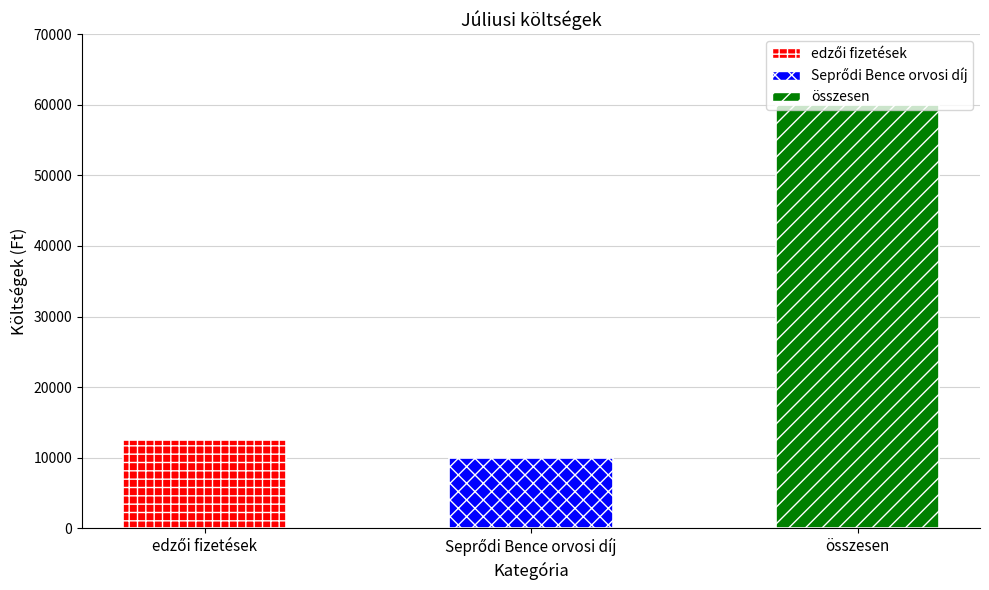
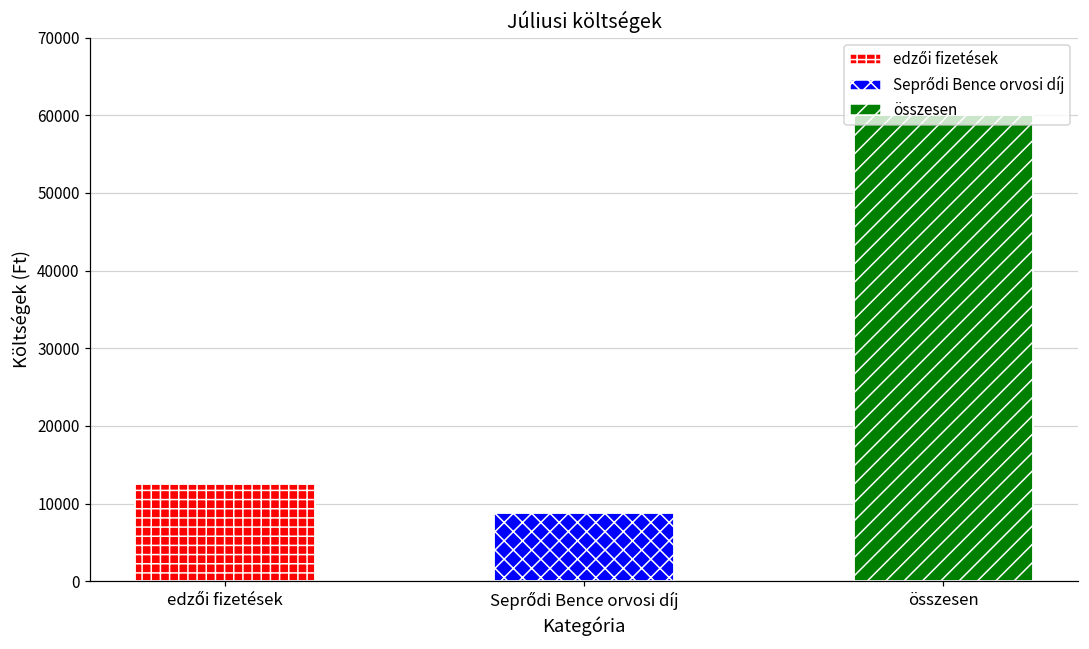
Seprődi Bence orvosi díj: 10000 -> 9000
